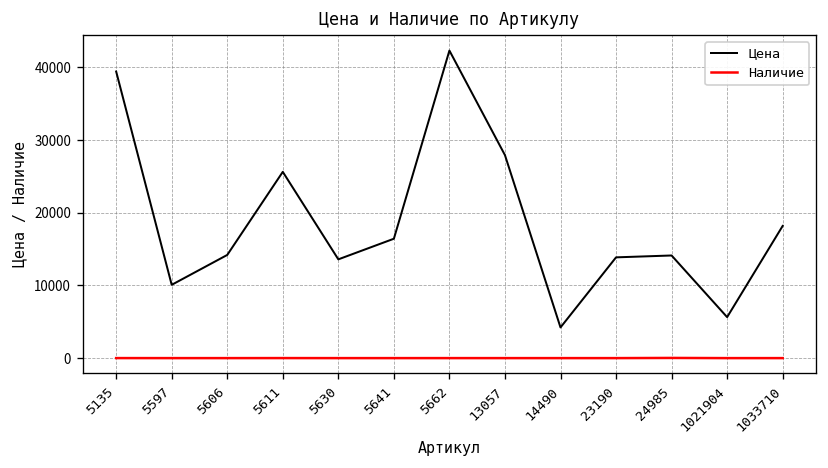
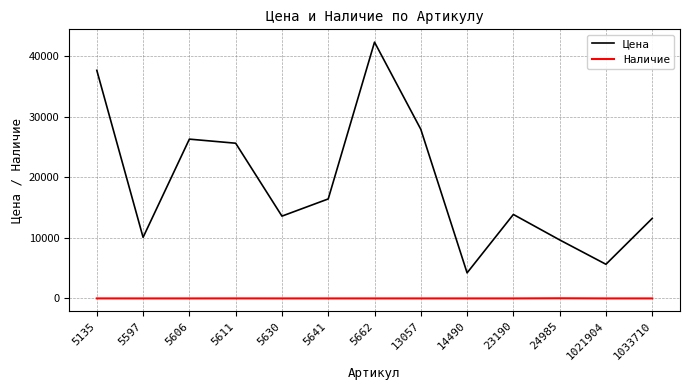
Цена, 5135: 39000 -> 38000
Цена, 5606: 14000 -> 26000
Цена, 24985: 14000 -> 10000
Цена, 1033710: 18000 -> 13000
